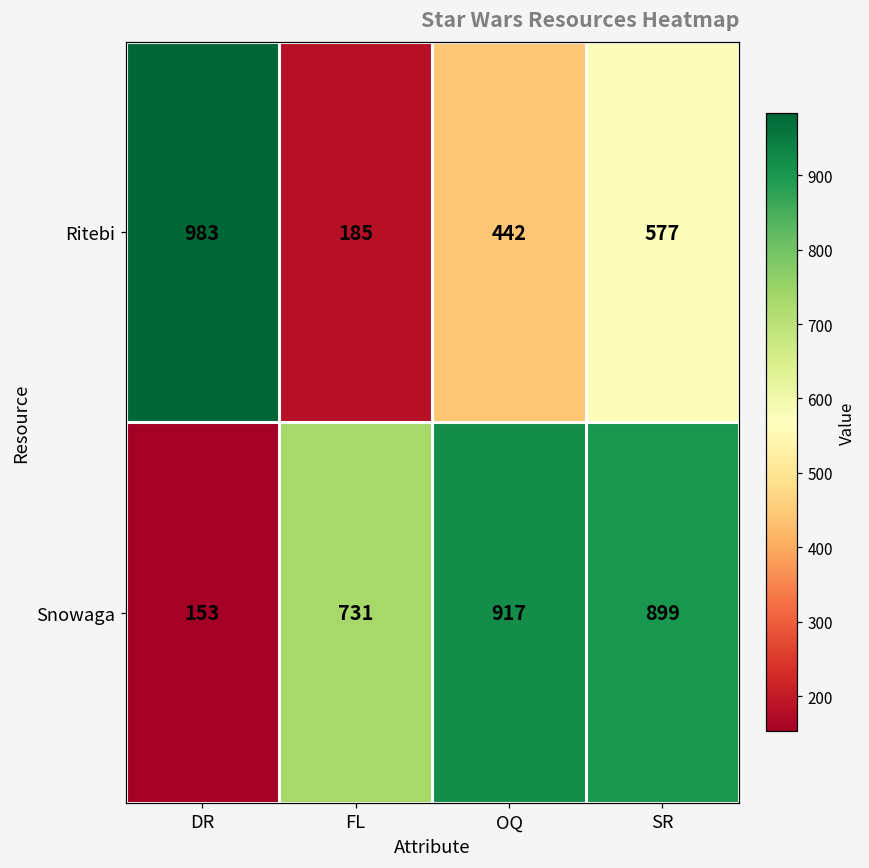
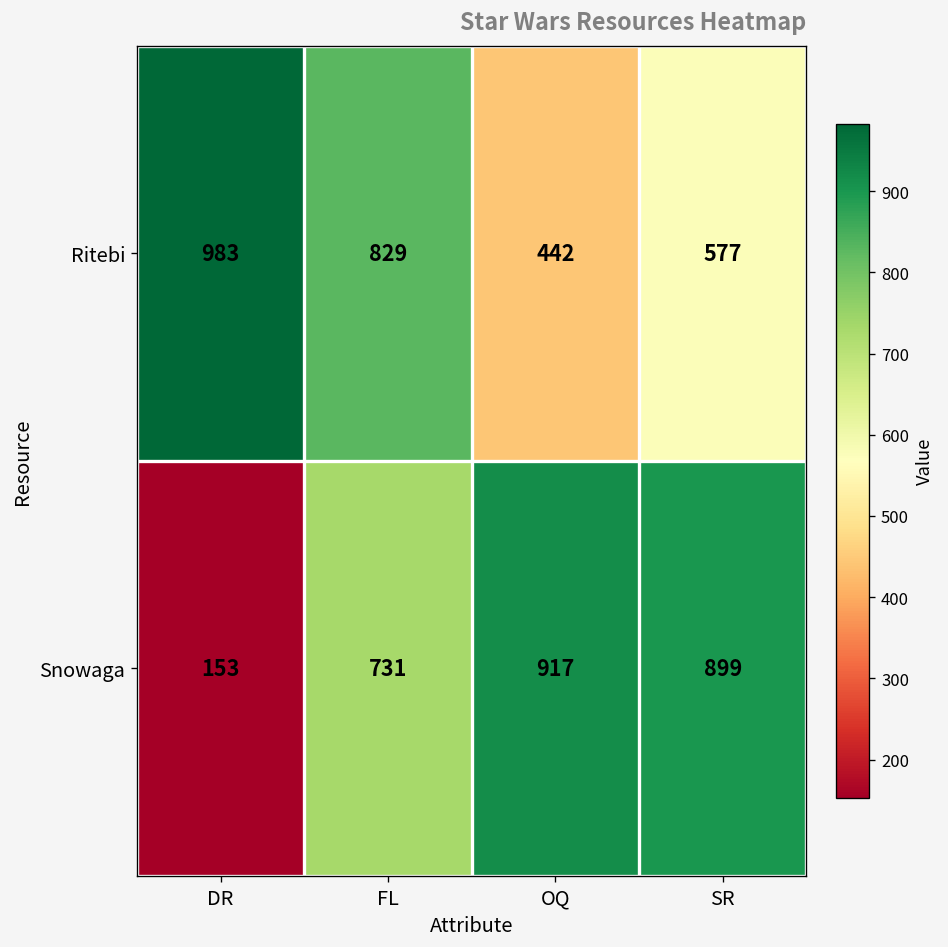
Ritebi, FL: 185 -> 829
